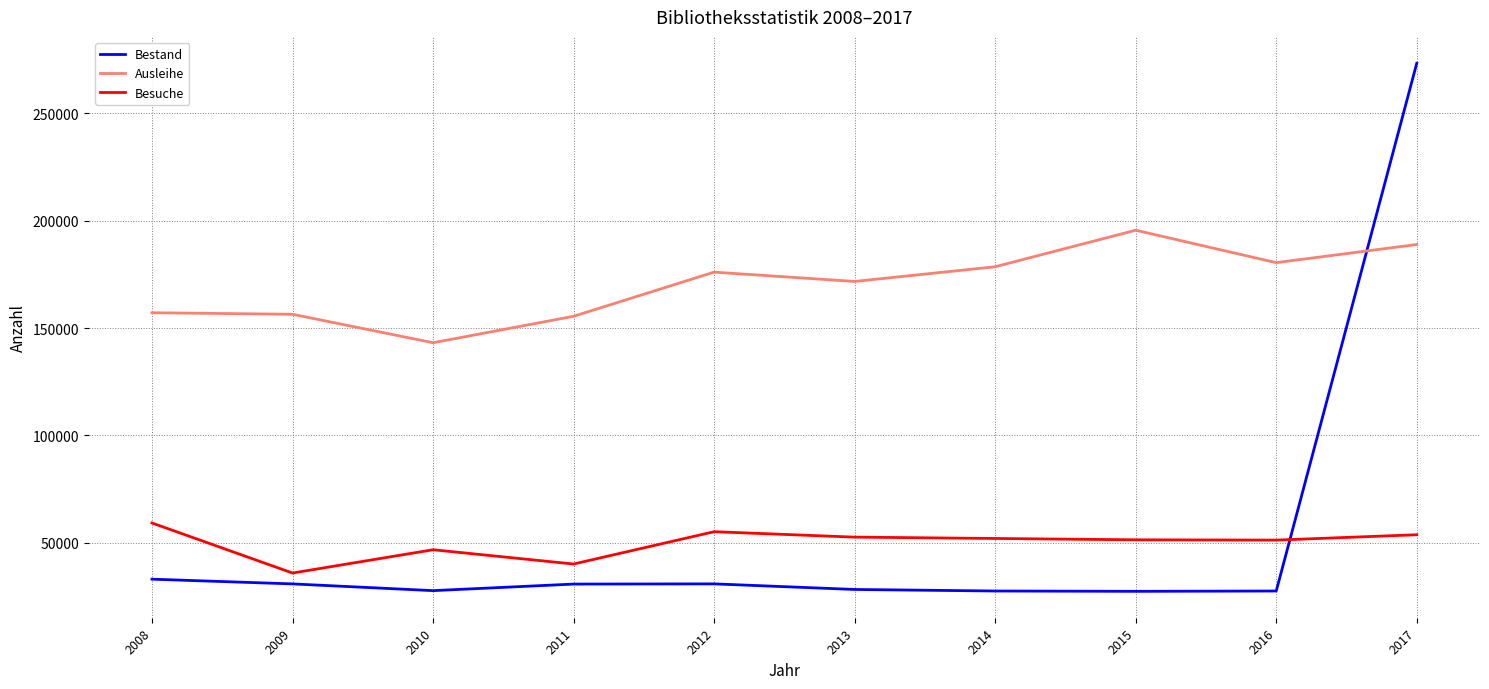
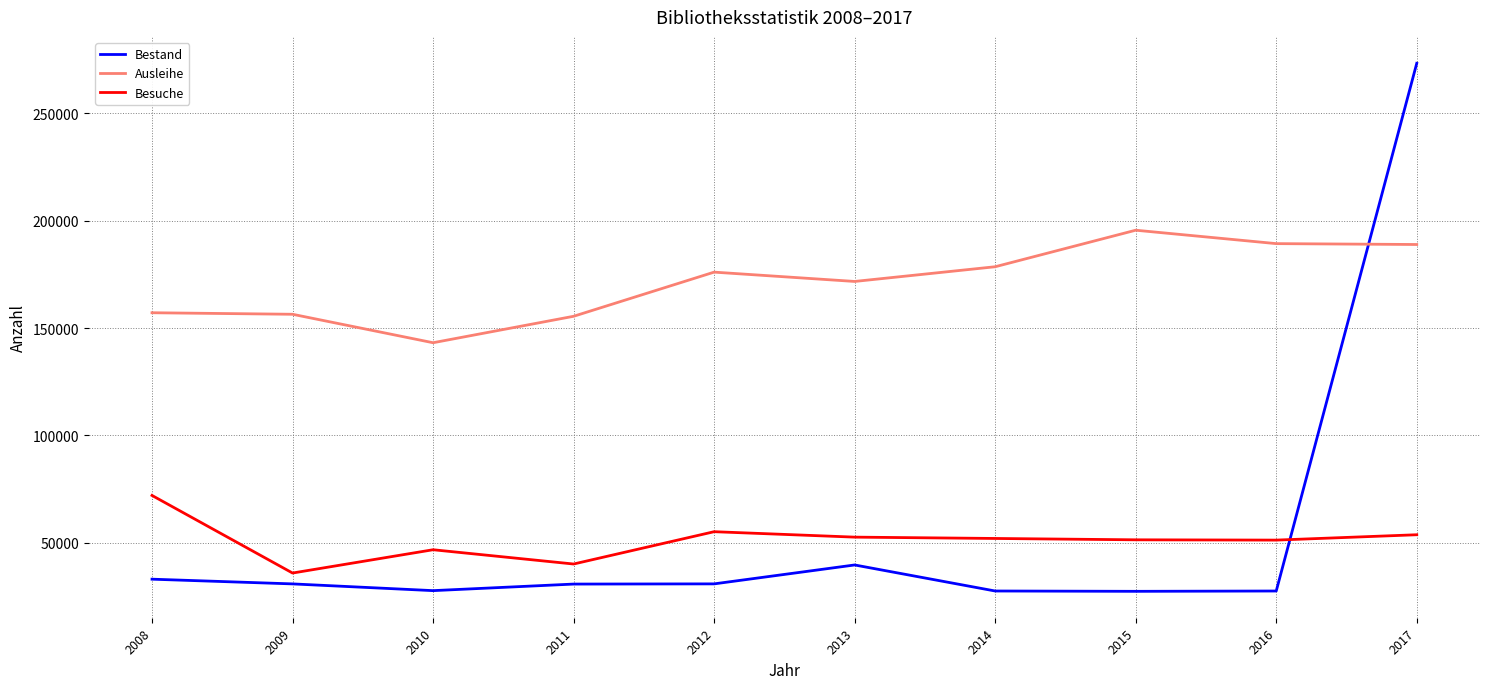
Besuche, 2008: 59000 -> 72000
Bestand, 2013: 28000 -> 40000
Ausleihe, 2016: 180000 -> 189000
